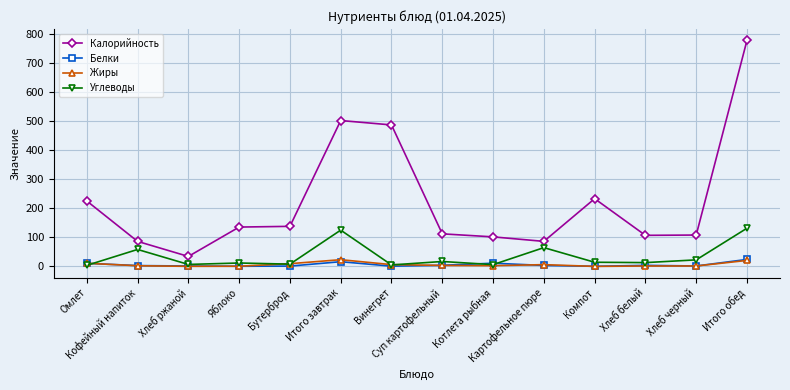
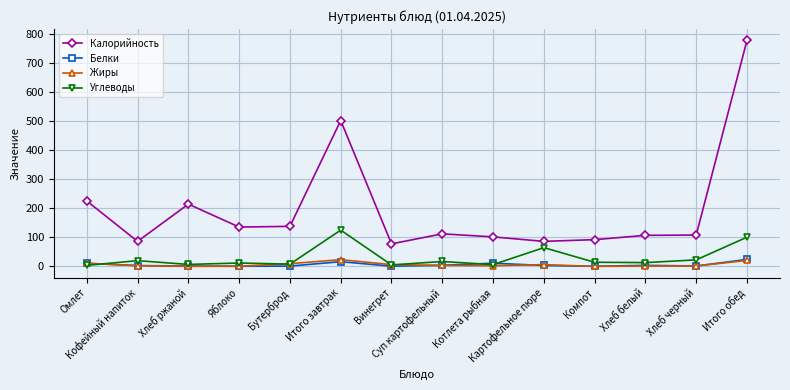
Углеводы, Кофейный напиток: 60 -> 20
Калорийность, Хлеб ржаной: 30 -> 210
Калорийность, Винегрет: 490 -> 80
Калорийность, Компот: 230 -> 90
Углеводы, Итого обед: 130 -> 100
